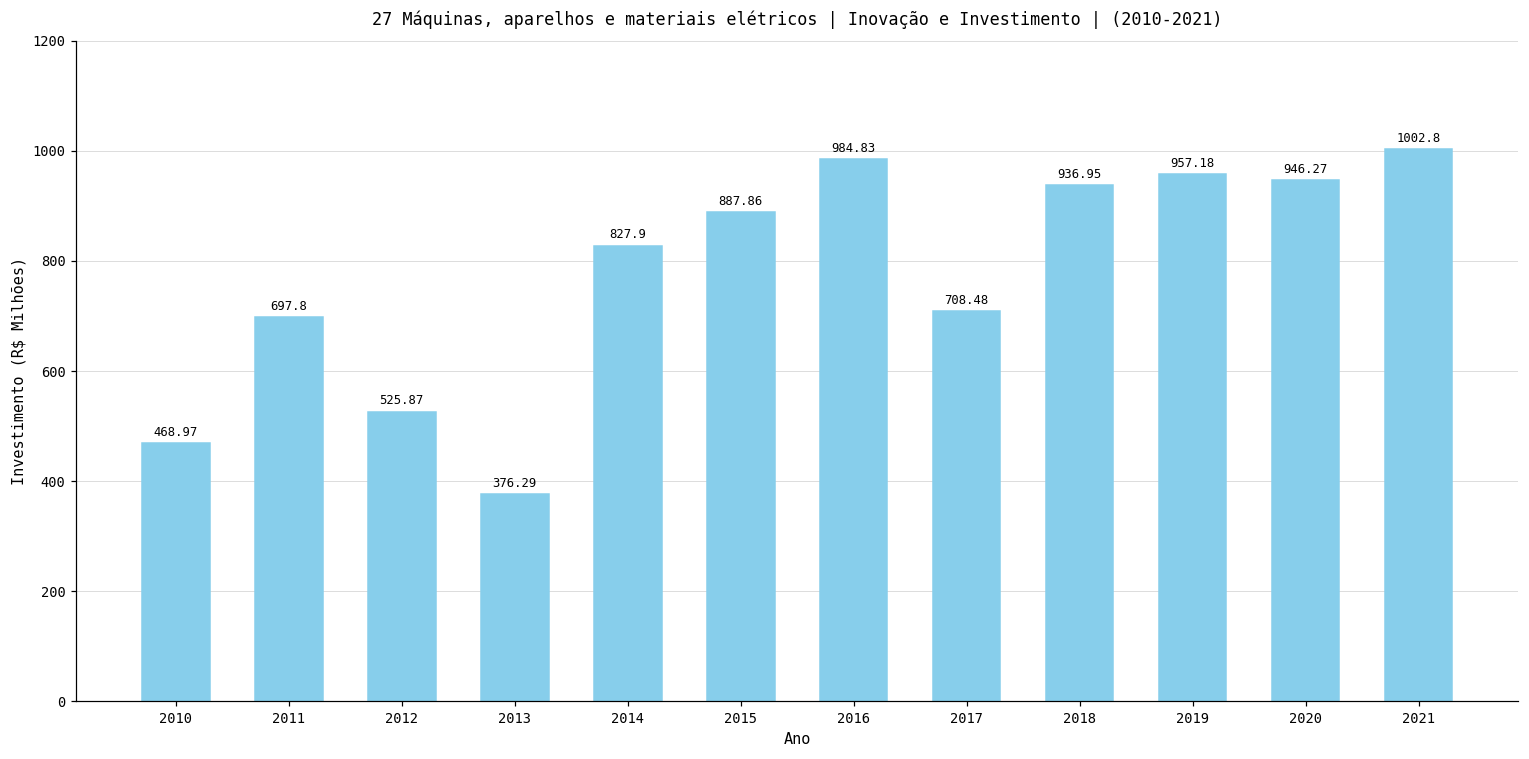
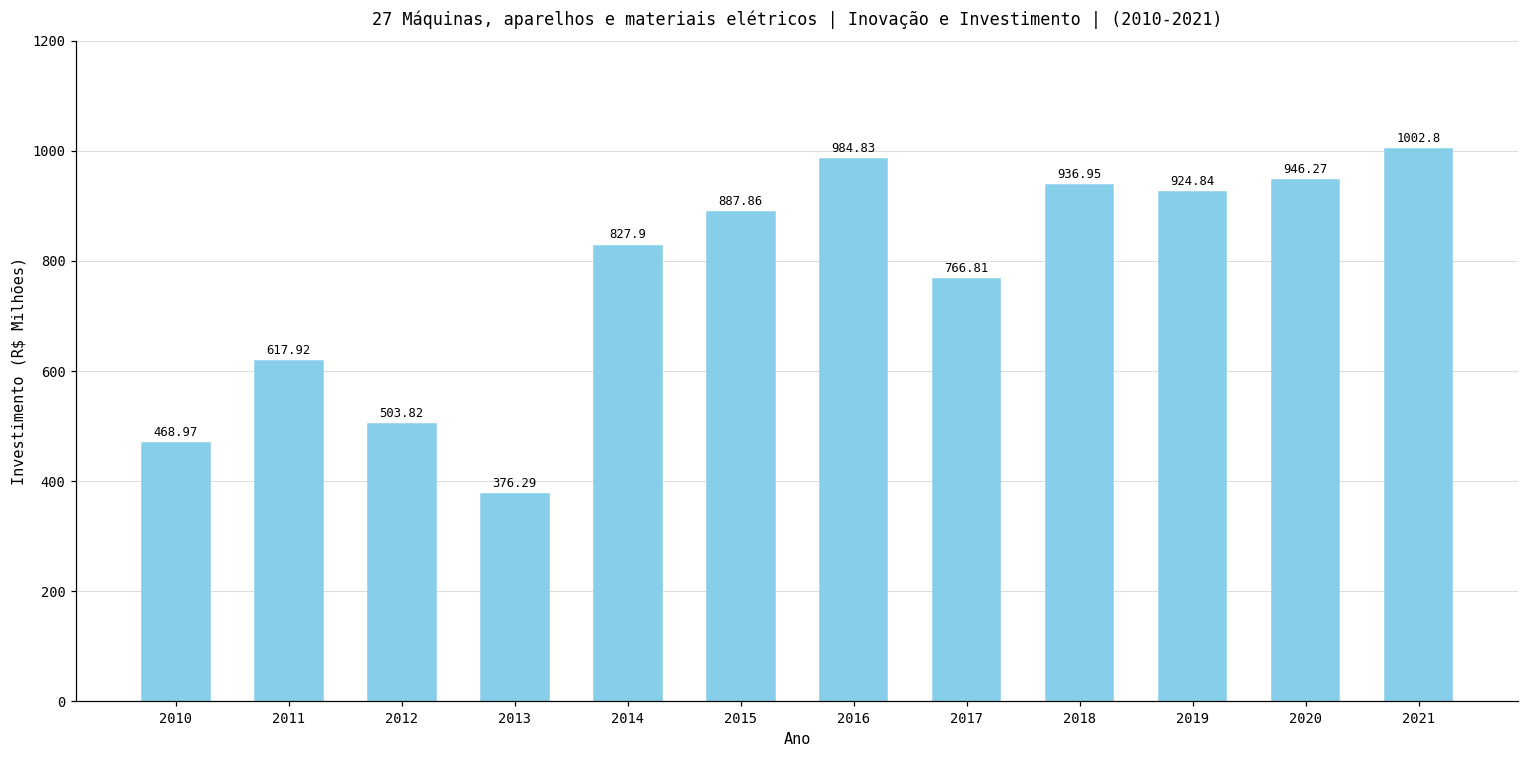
2011: 697.8 -> 617.92
2012: 525.87 -> 503.82
2017: 708.48 -> 766.81
2019: 957.18 -> 924.84
